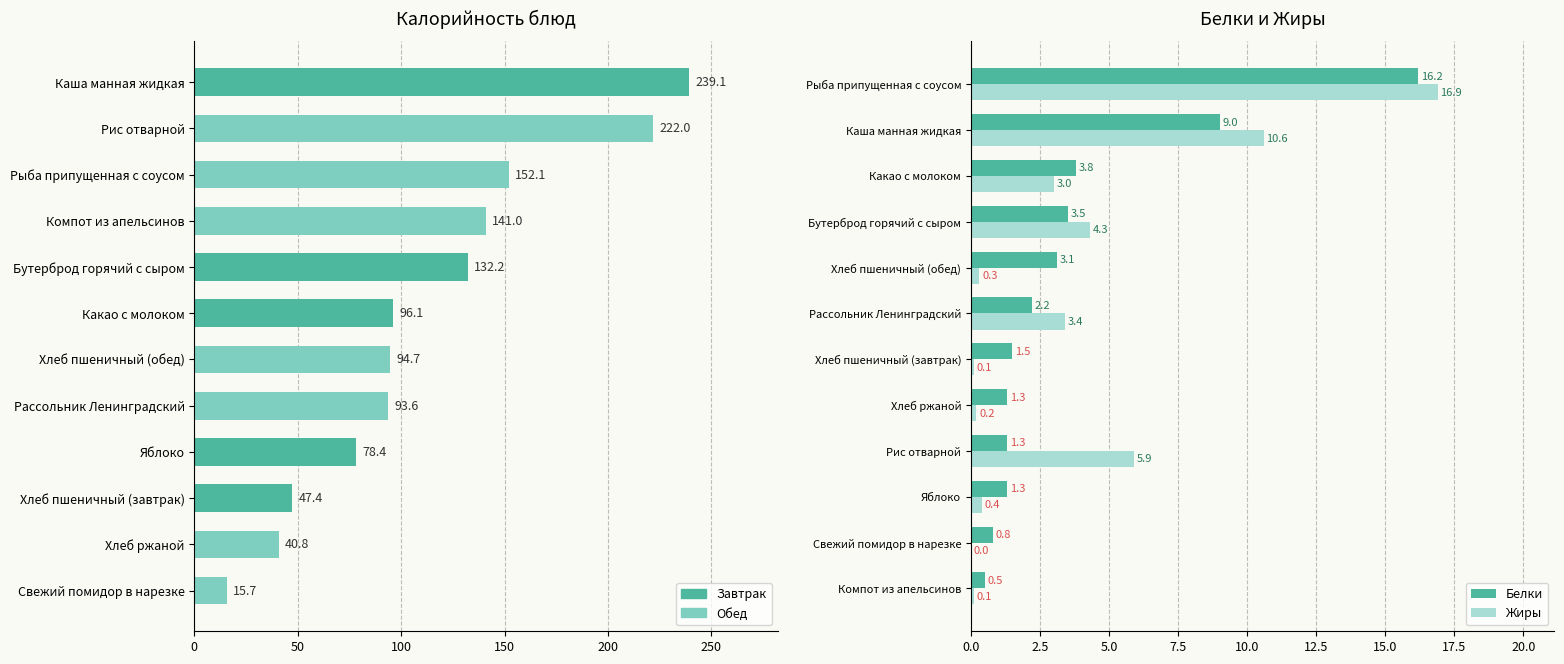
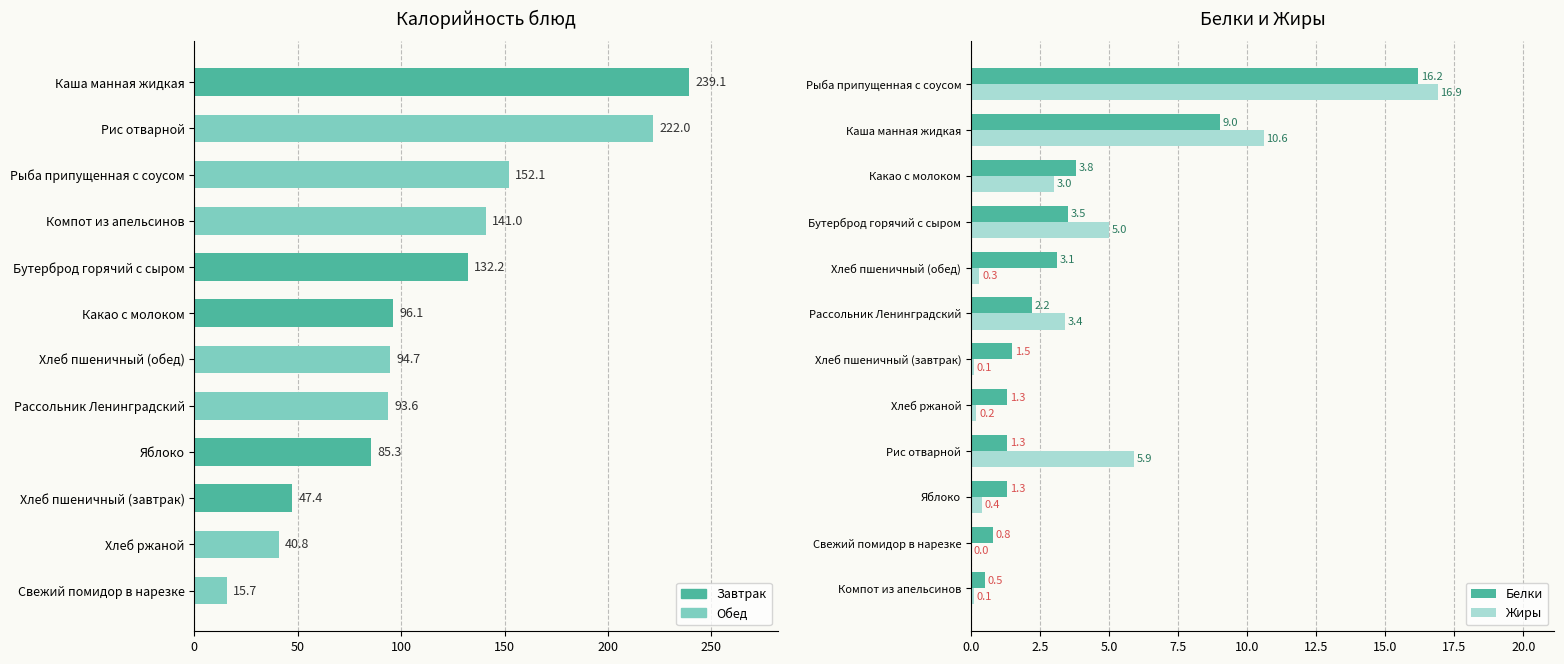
Калорийность блюд, Яблоко: 78.4 -> 85.3
Белки и Жиры, Жиры, Бутерброд горячий с сыром: 4.3 -> 5.0
